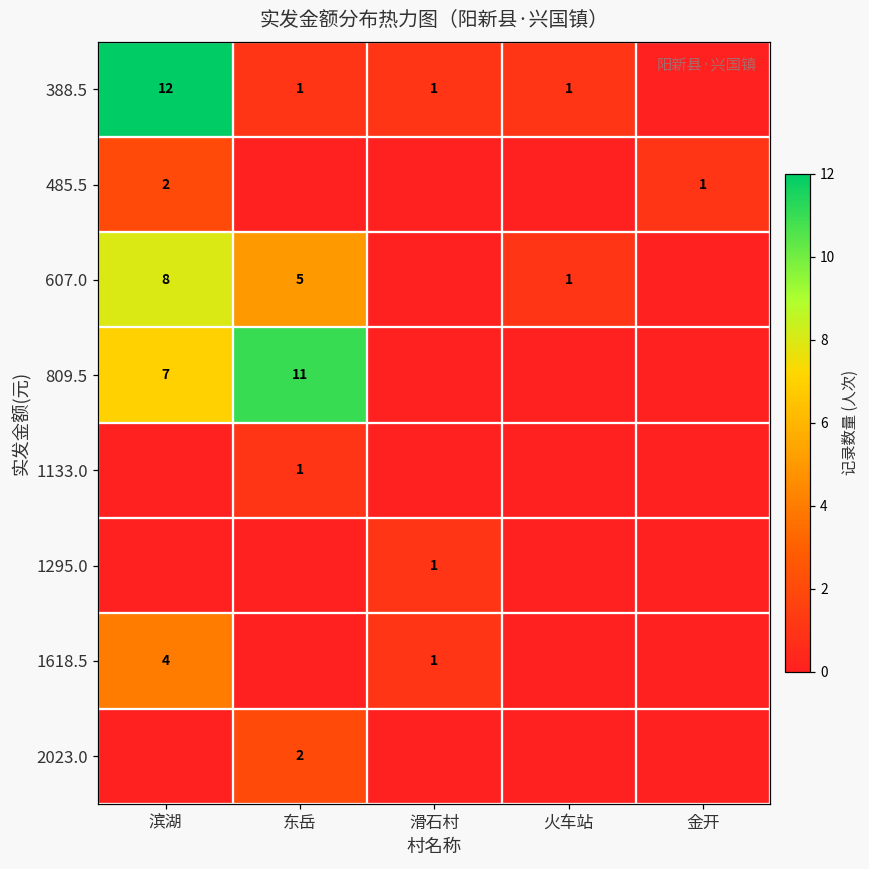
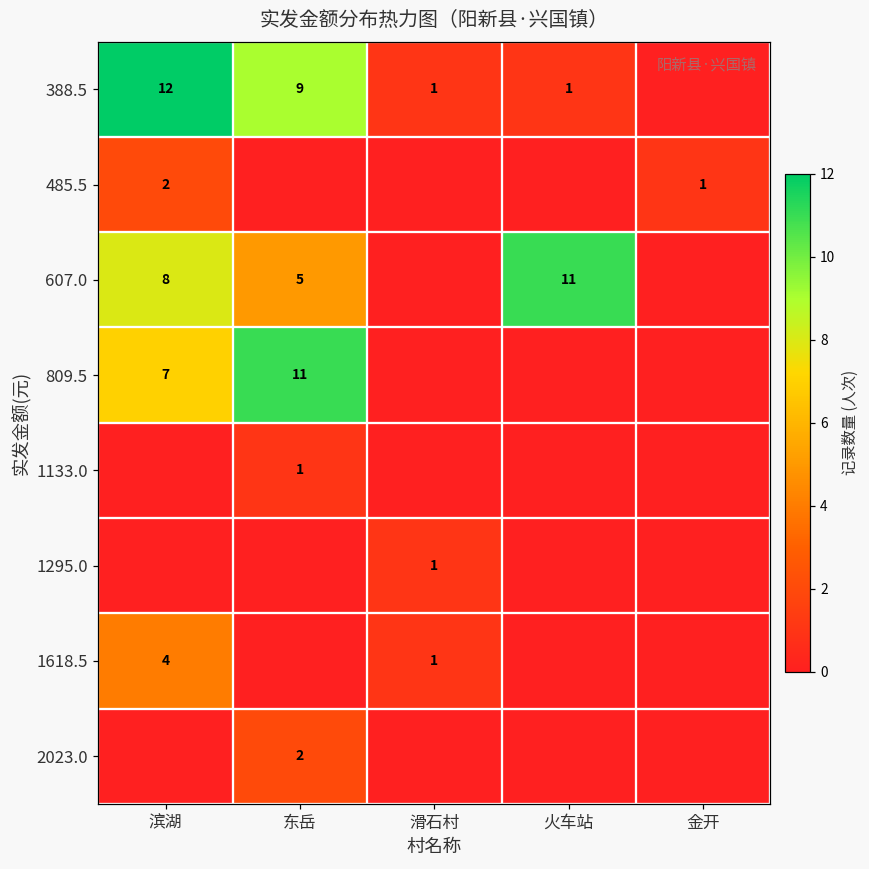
388.5, 东岳: 1 -> 9
607.0, 火车站: 1 -> 11
